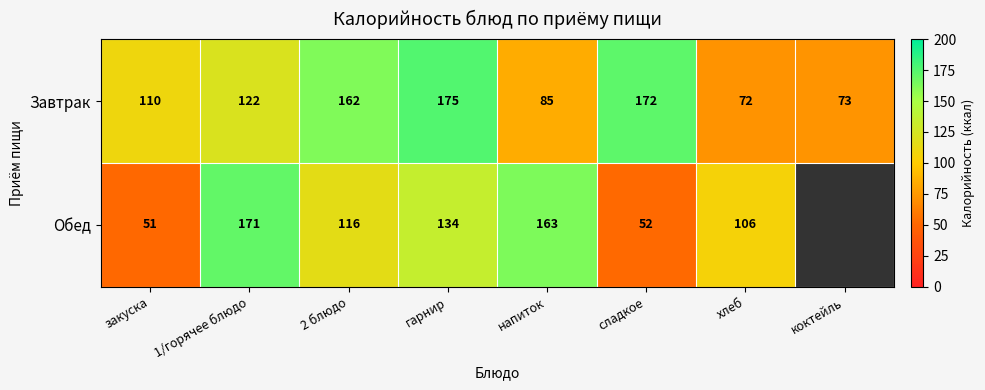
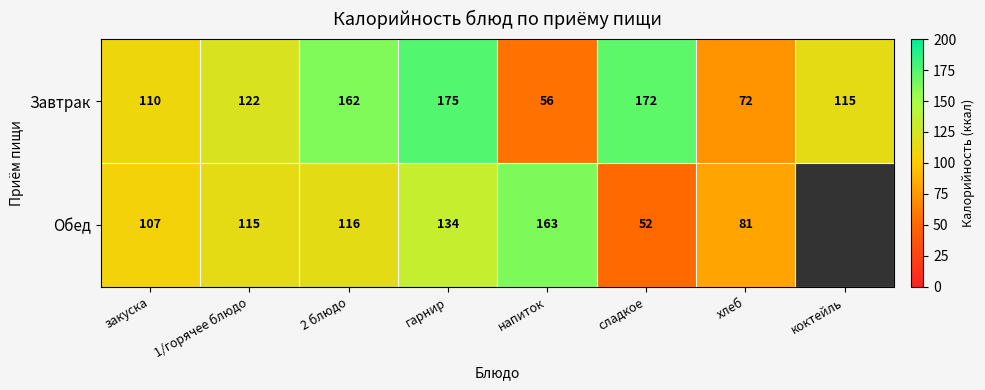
Завтрак, напиток: 85 -> 56
Завтрак, коктейль: 73 -> 115
Обед, закуска: 51 -> 107
Обед, 1/горячее блюдо: 171 -> 115
Обед, хлеб: 106 -> 81
